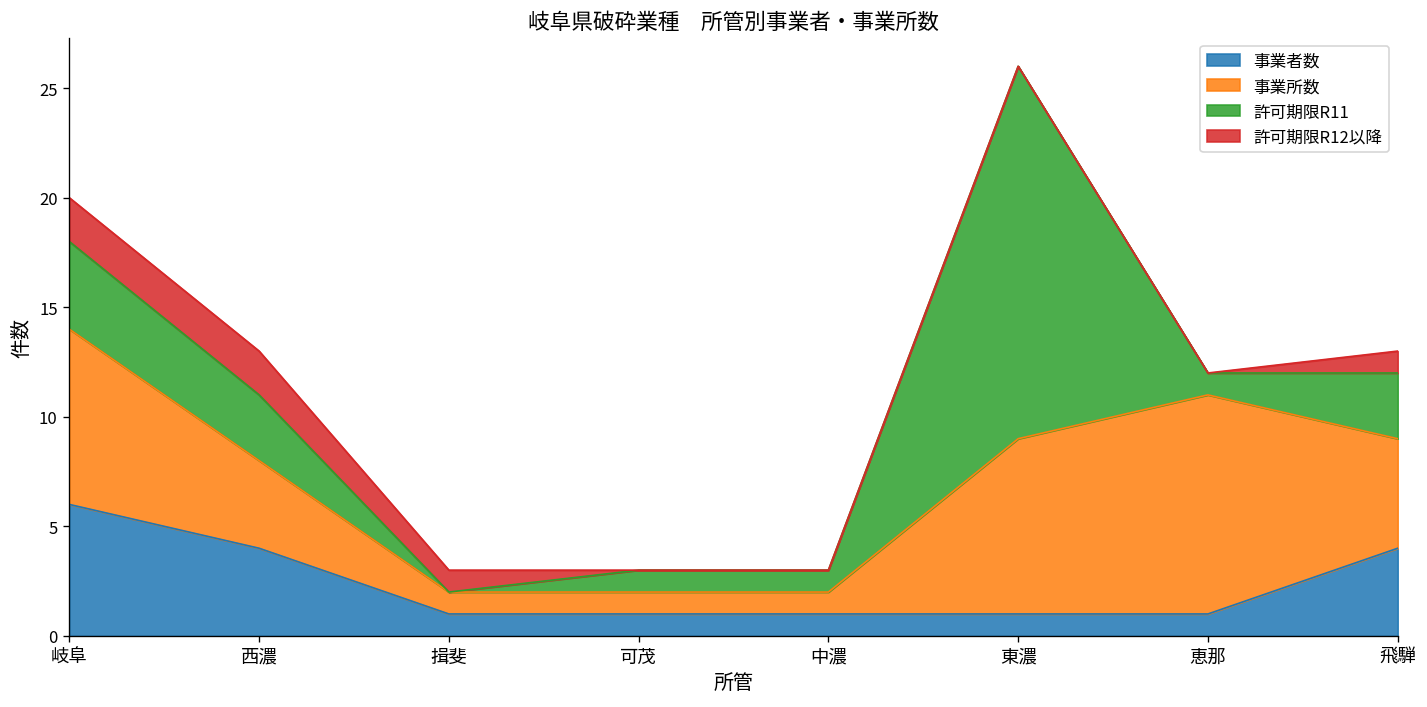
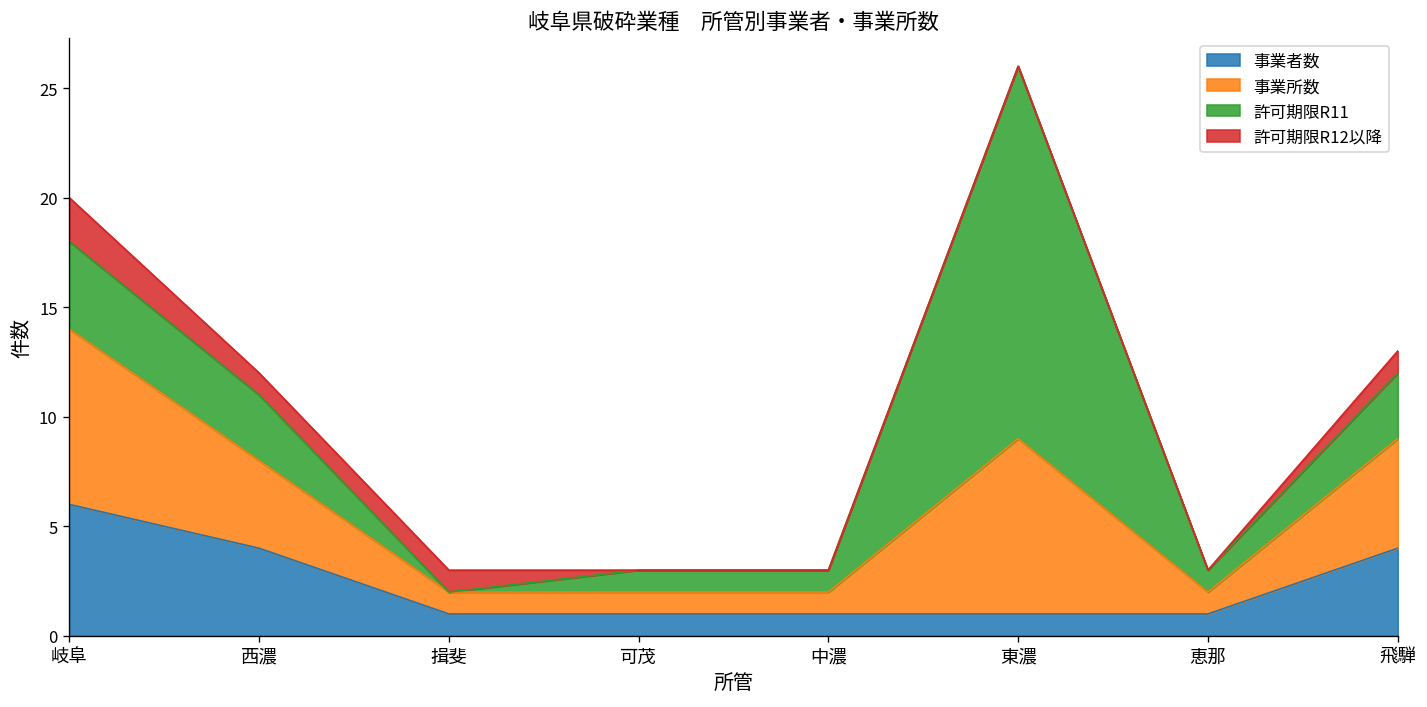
許可期限R12以降, 西濃: 2 -> 1
事業所数, 恵那: 10 -> 1
